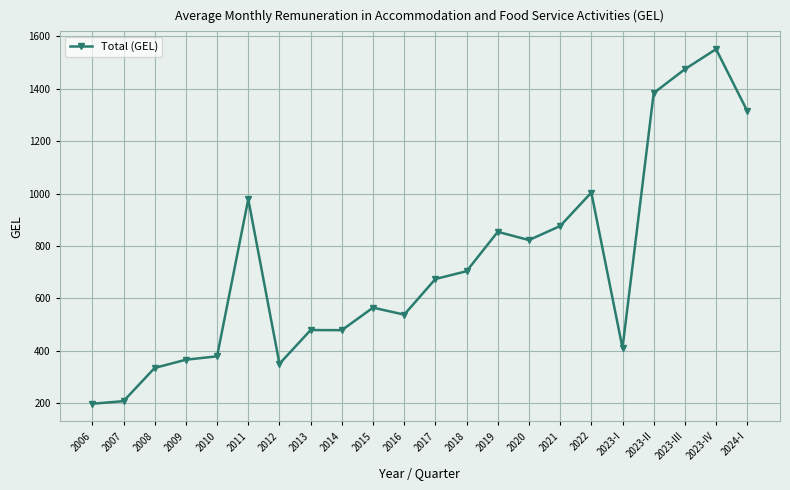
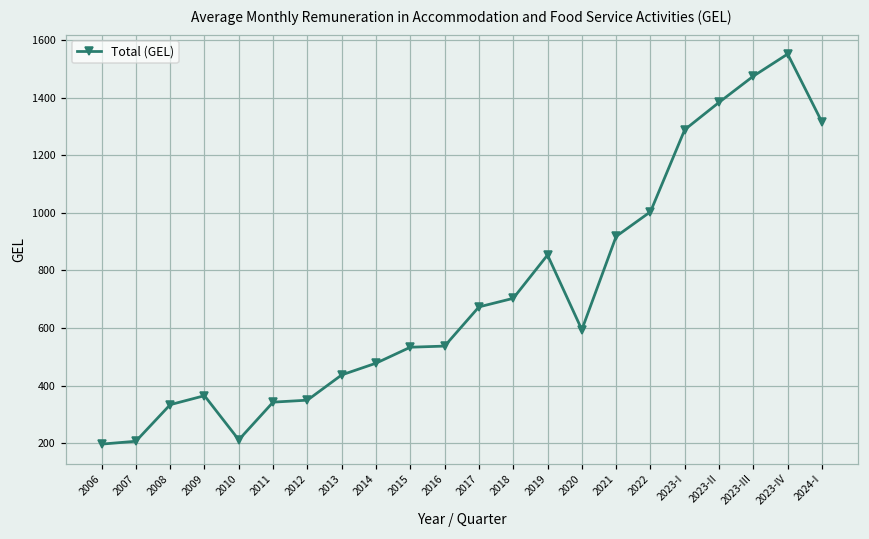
2010: 380 -> 210
2011: 980 -> 340
2013: 480 -> 440
2015: 560 -> 530
2020: 820 -> 590
2021: 880 -> 920
2023-I: 410 -> 1290
